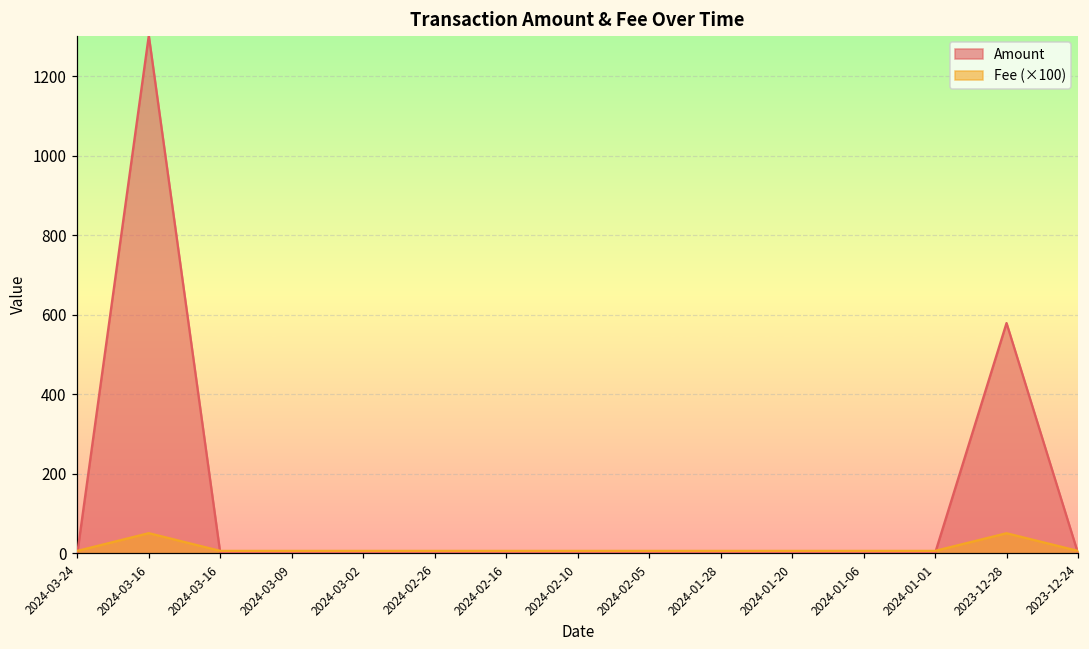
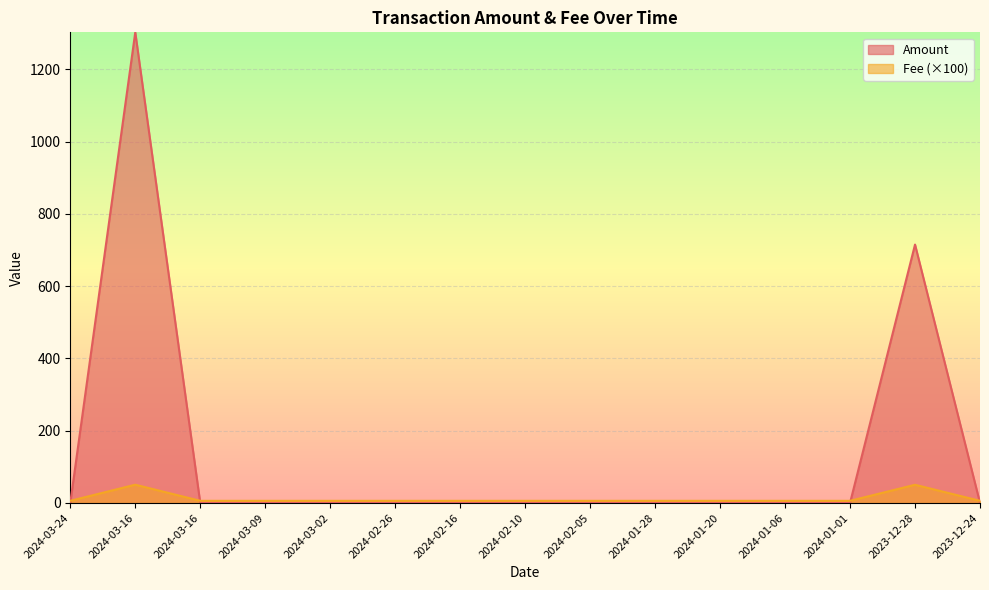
Amount, 2023-12-28: 580 -> 710
